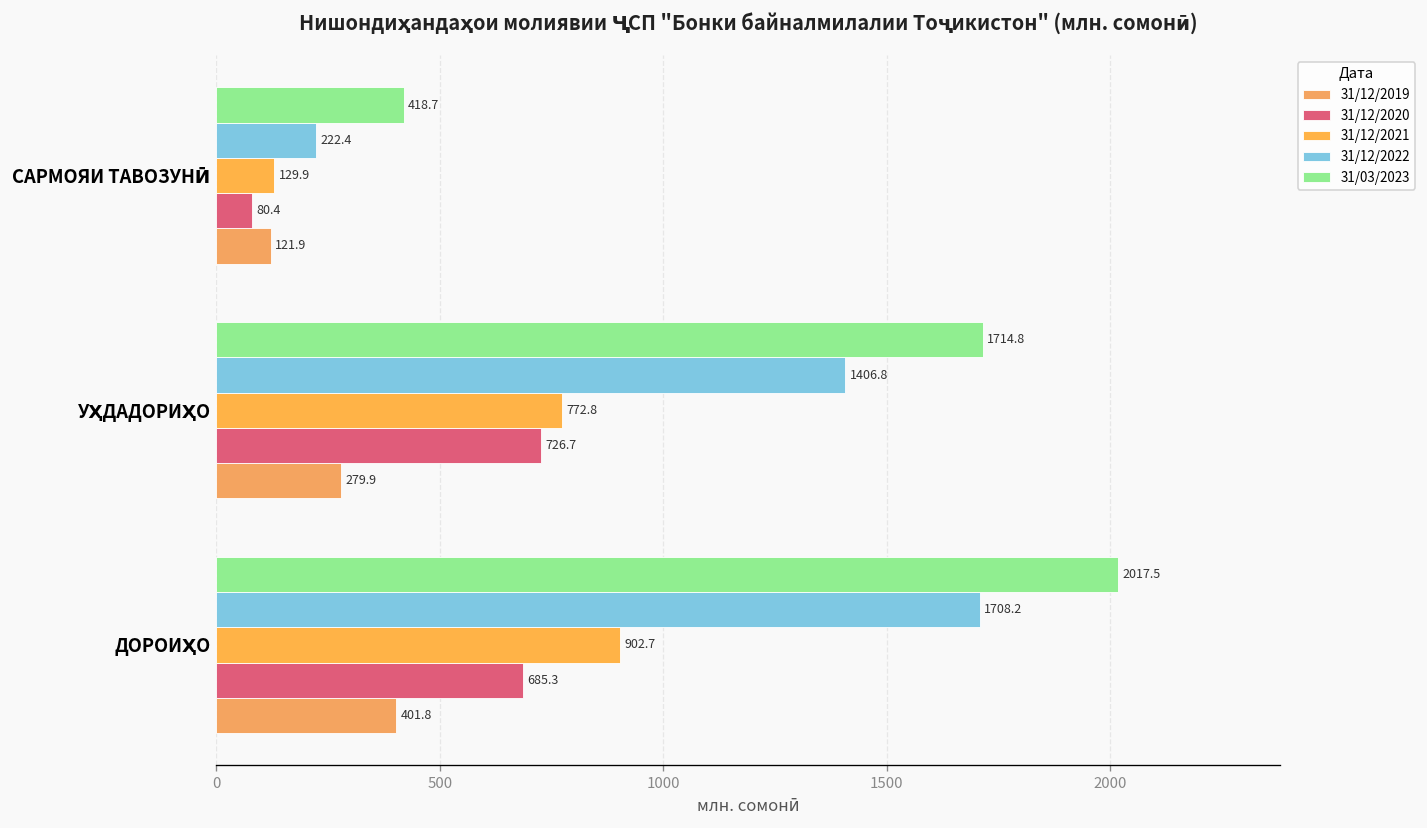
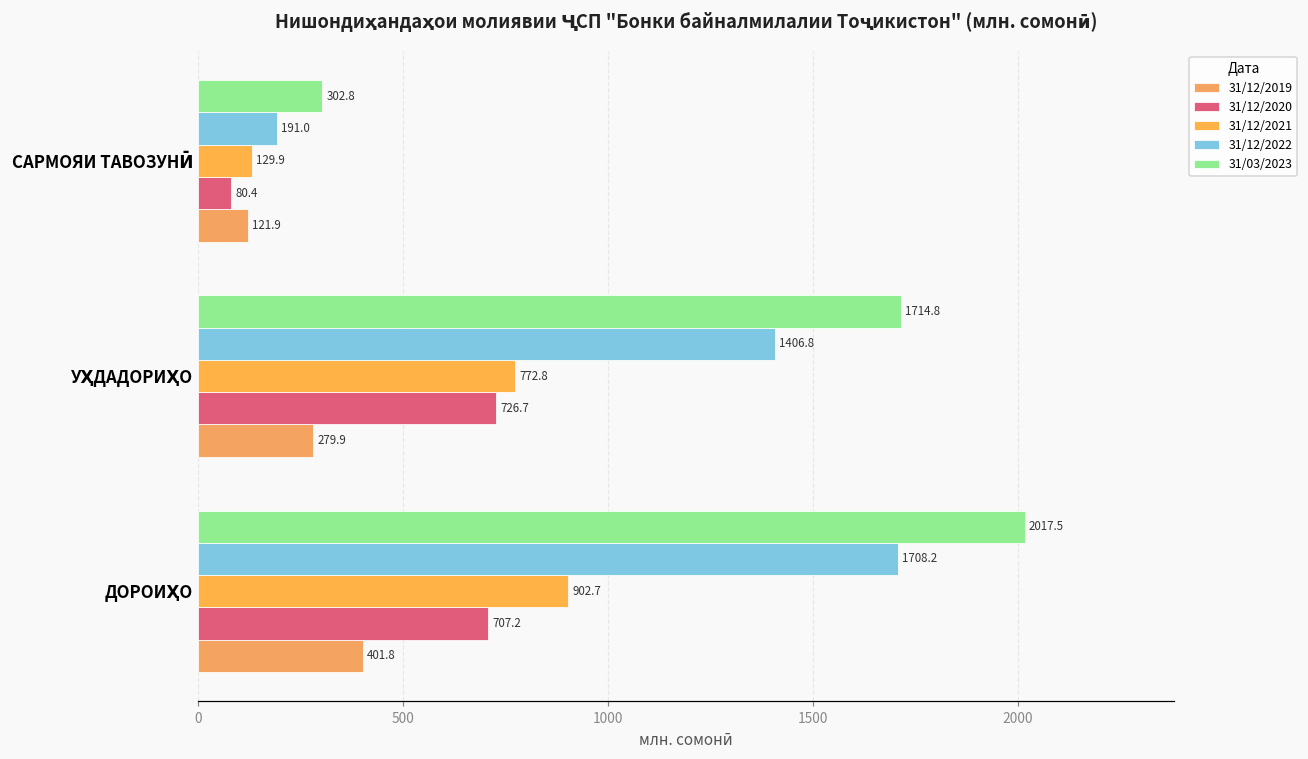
31/03/2023, САРМОЯИ ТАВОЗУНӢ: 418.7 -> 302.8
31/12/2022, САРМОЯИ ТАВОЗУНӢ: 222.4 -> 191.0
31/12/2020, ДОРОИҲО: 685.3 -> 707.2
